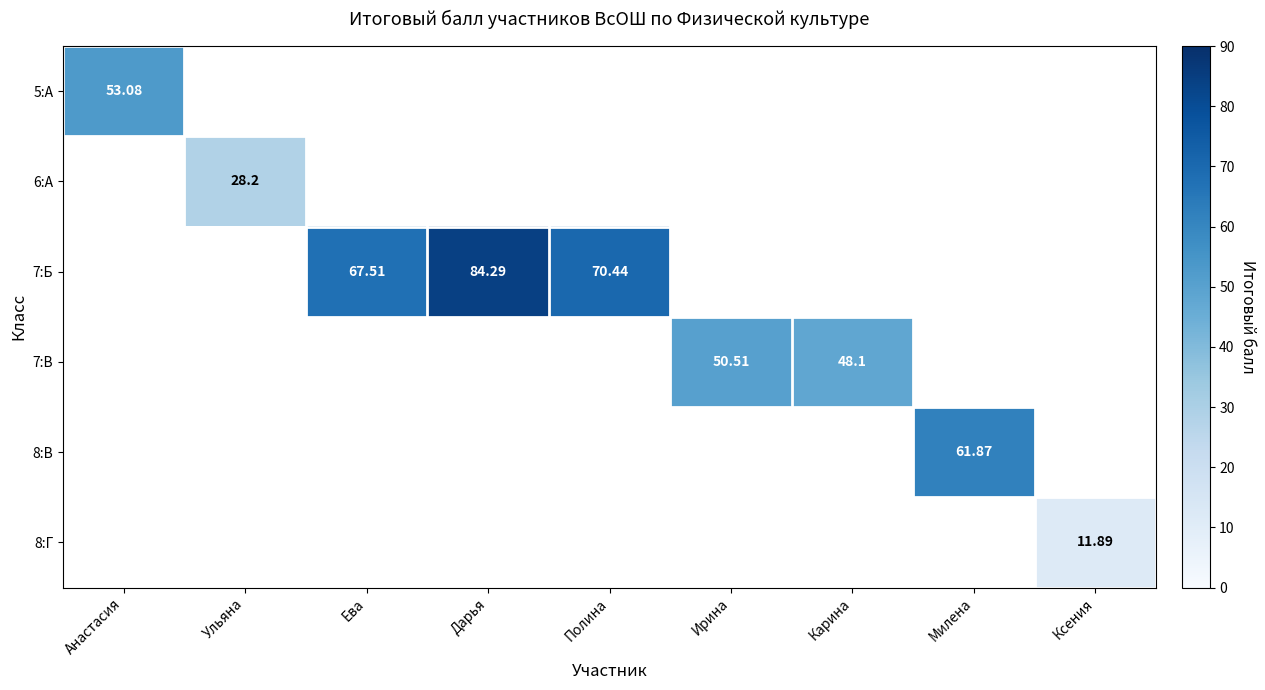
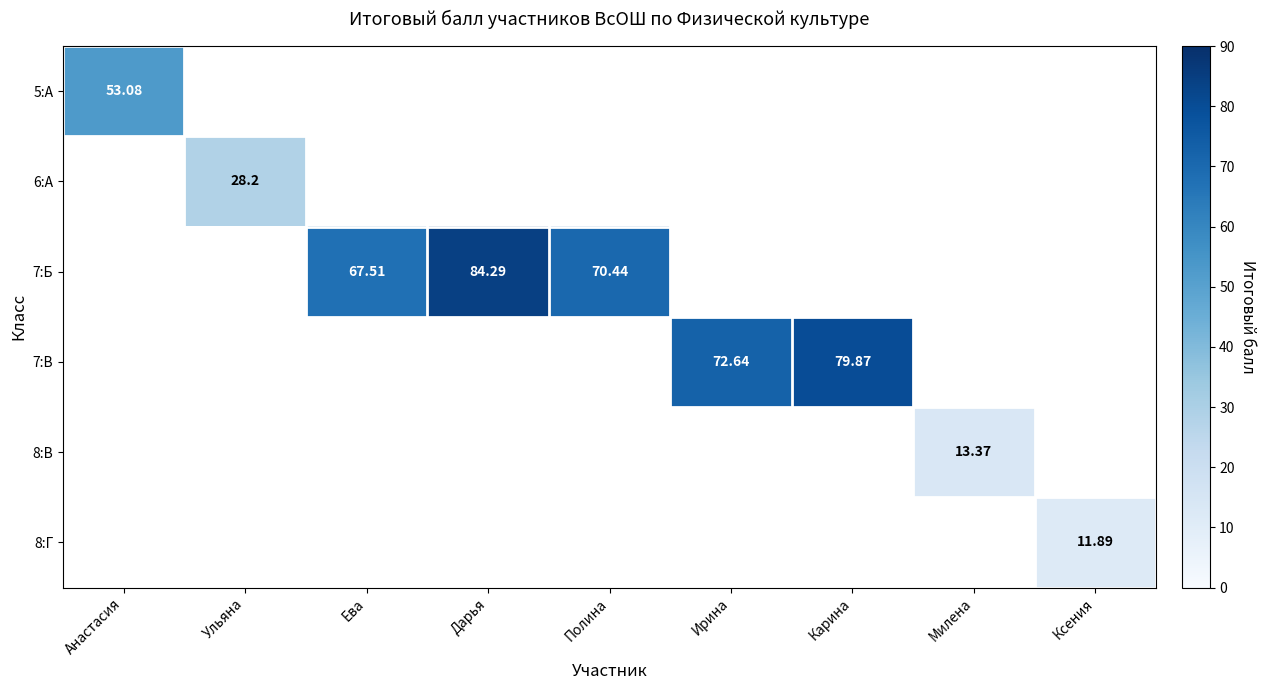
7:В, Ирина: 50.51 -> 72.64
7:В, Карина: 48.1 -> 79.87
8:В, Милена: 61.87 -> 13.37
